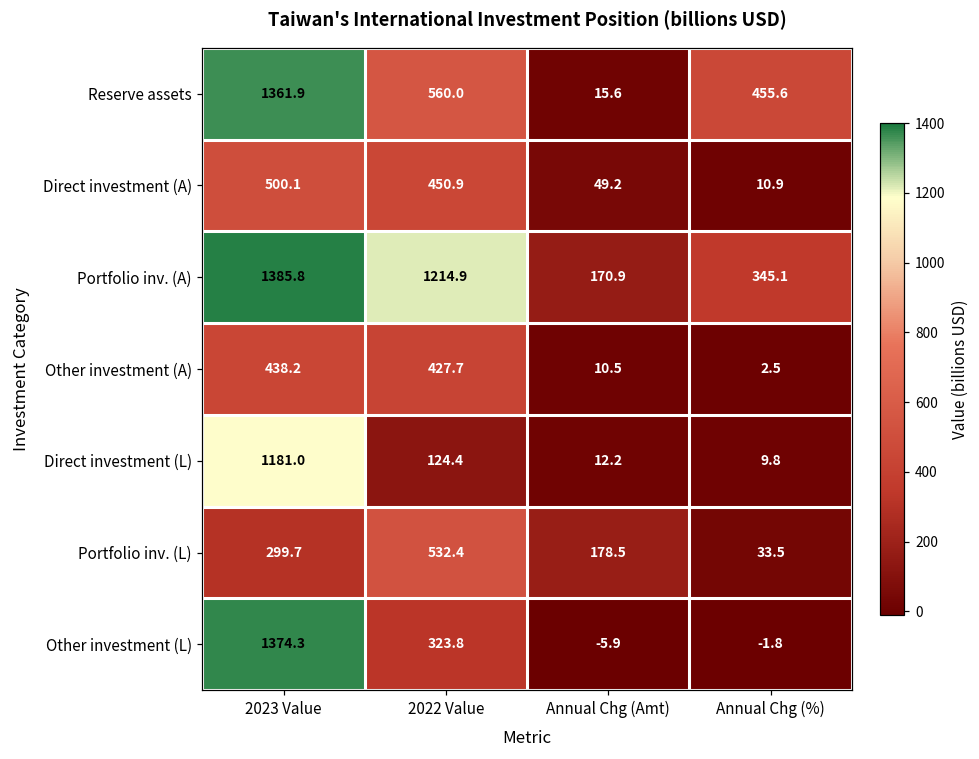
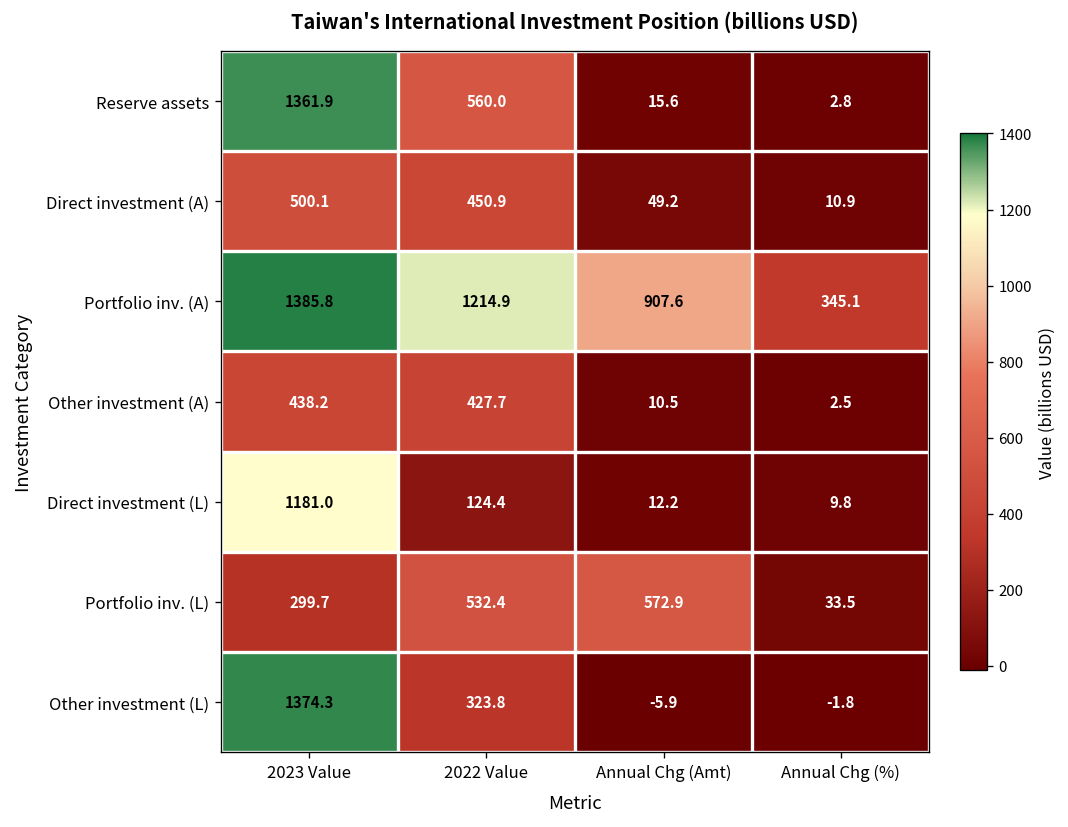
Reserve assets, Annual Chg (%): 455.6 -> 2.8
Portfolio inv. (A), Annual Chg (Amt): 170.9 -> 907.6
Portfolio inv. (L), Annual Chg (Amt): 178.5 -> 572.9
